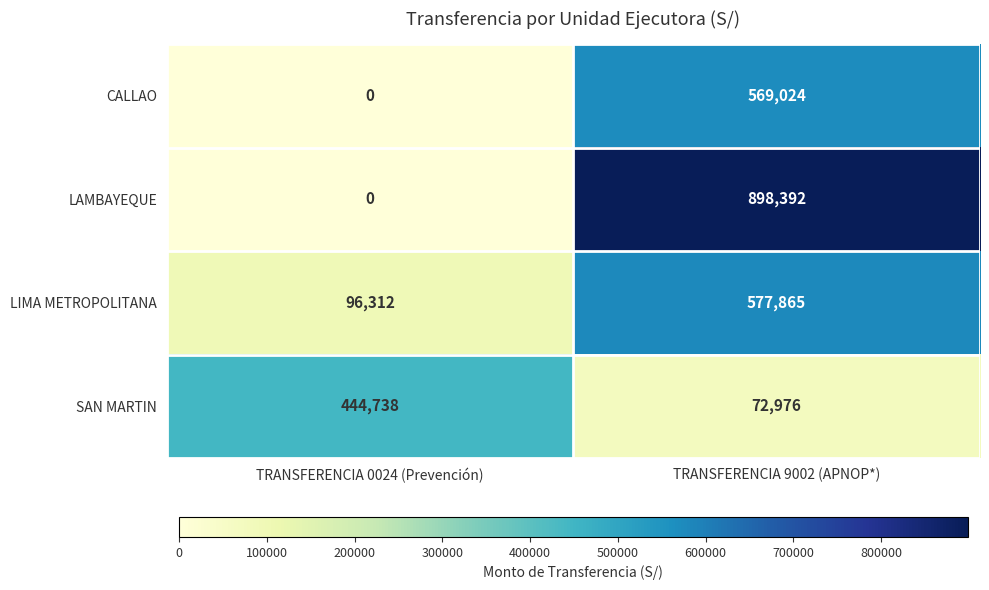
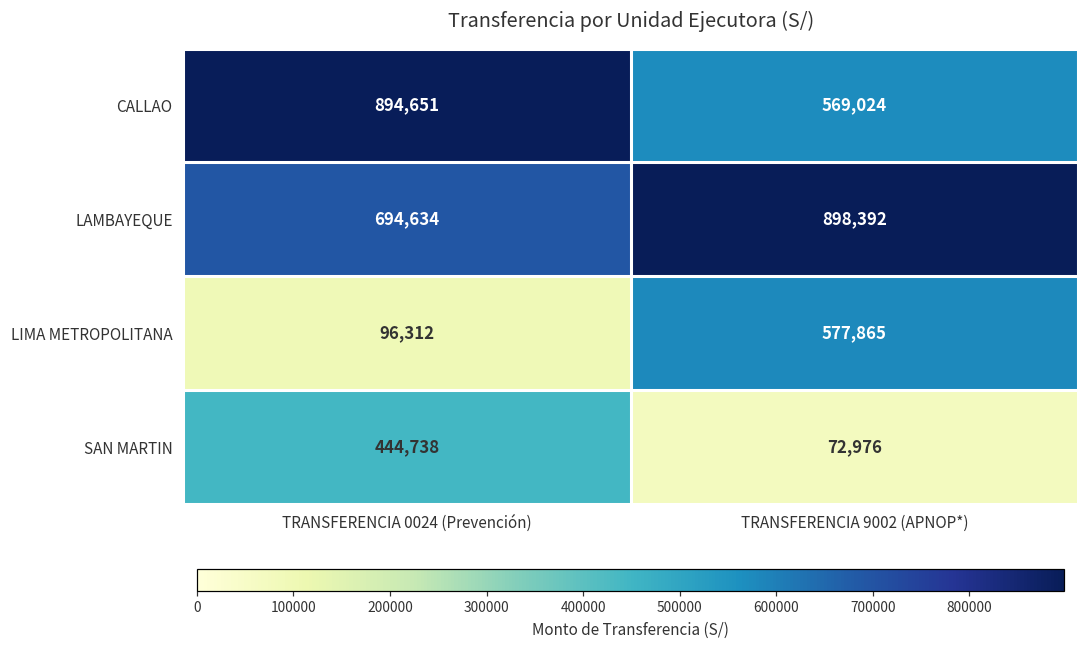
CALLAO, TRANSFERENCIA 0024 (Prevención): 0 -> 894,651
LAMBAYEQUE, TRANSFERENCIA 0024 (Prevención): 0 -> 694,634
